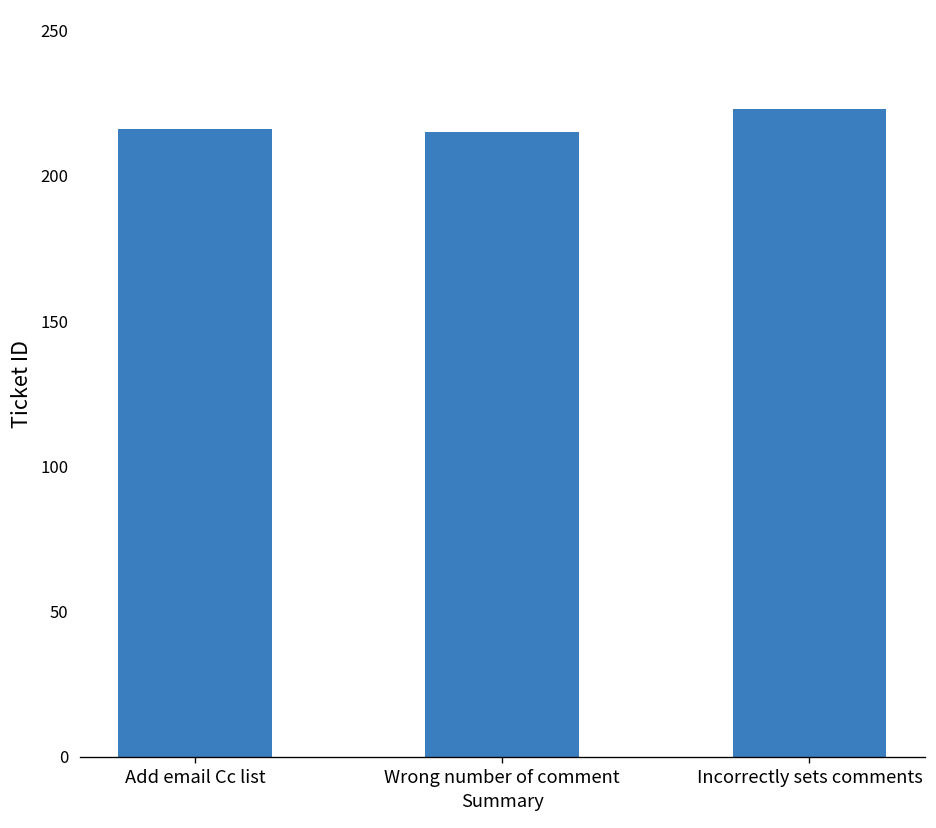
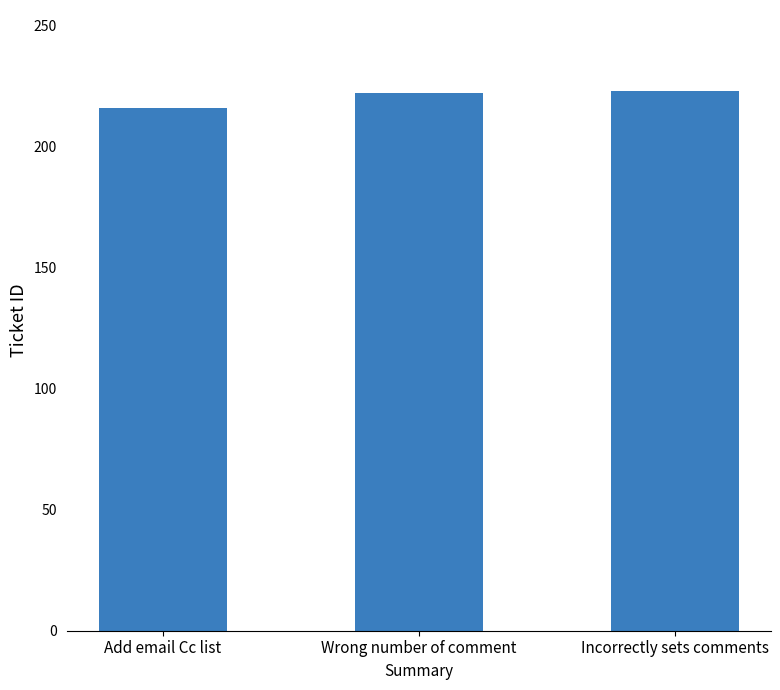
Wrong number of comment: 215 -> 222
